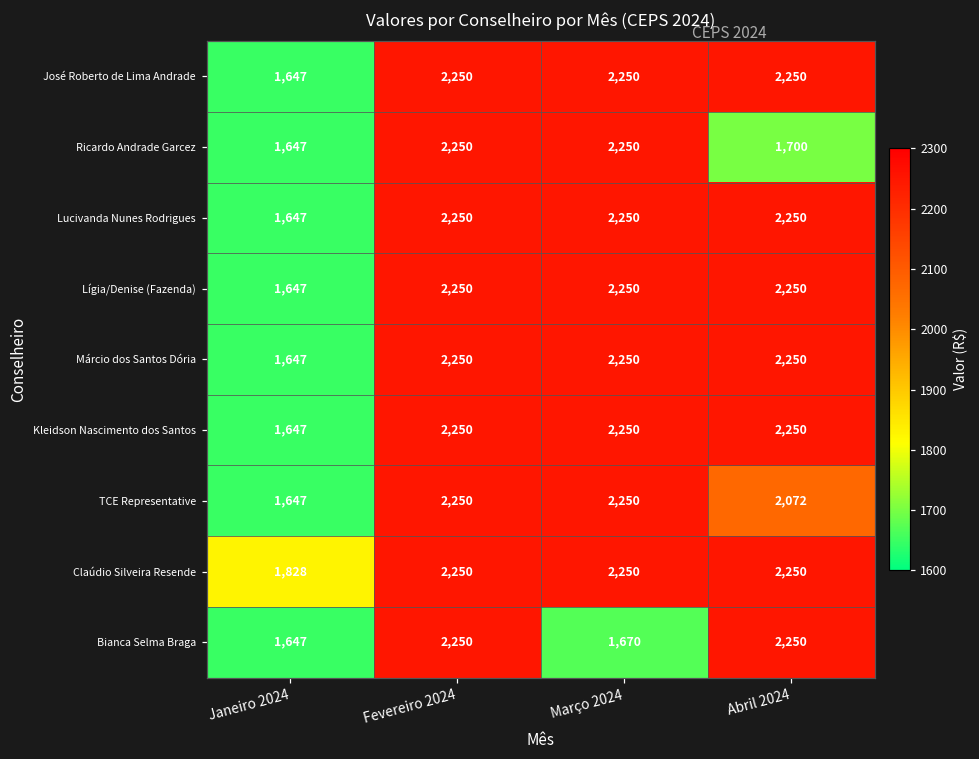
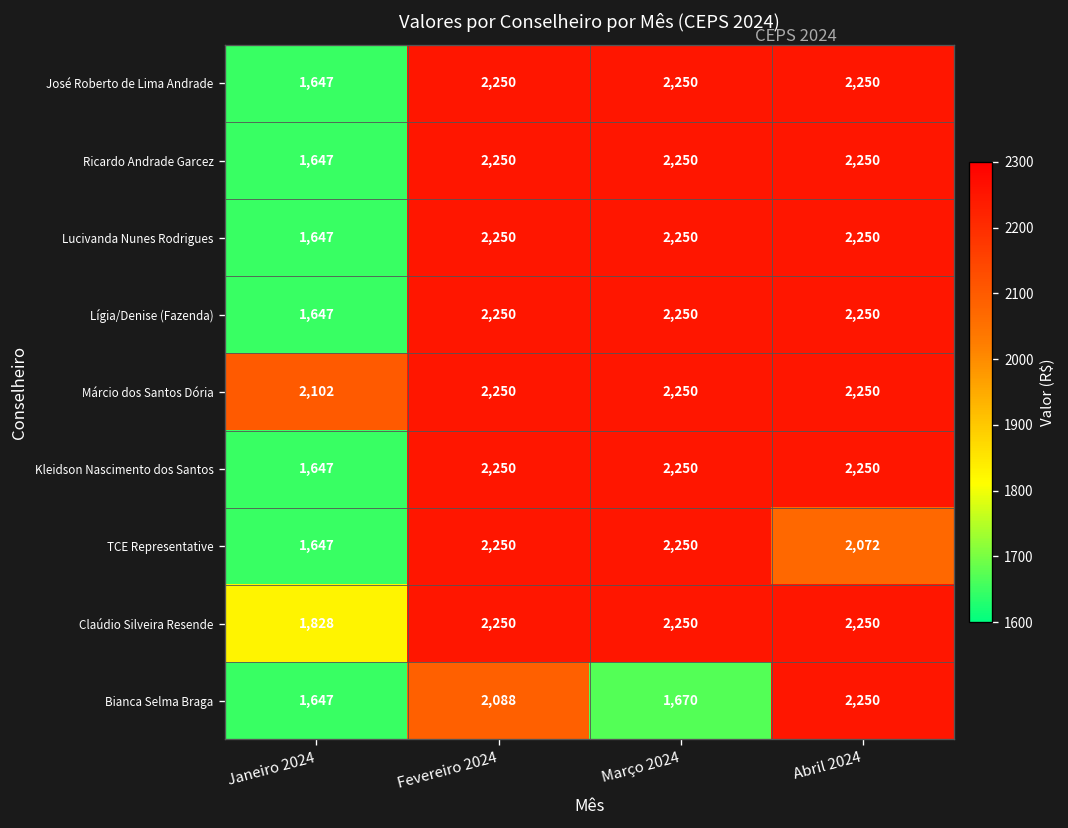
Ricardo Andrade Garcez, Abril 2024: 1,700 -> 2,250
Márcio dos Santos Dória, Janeiro 2024: 1,647 -> 2,102
Bianca Selma Braga, Fevereiro 2024: 2,250 -> 2,088
